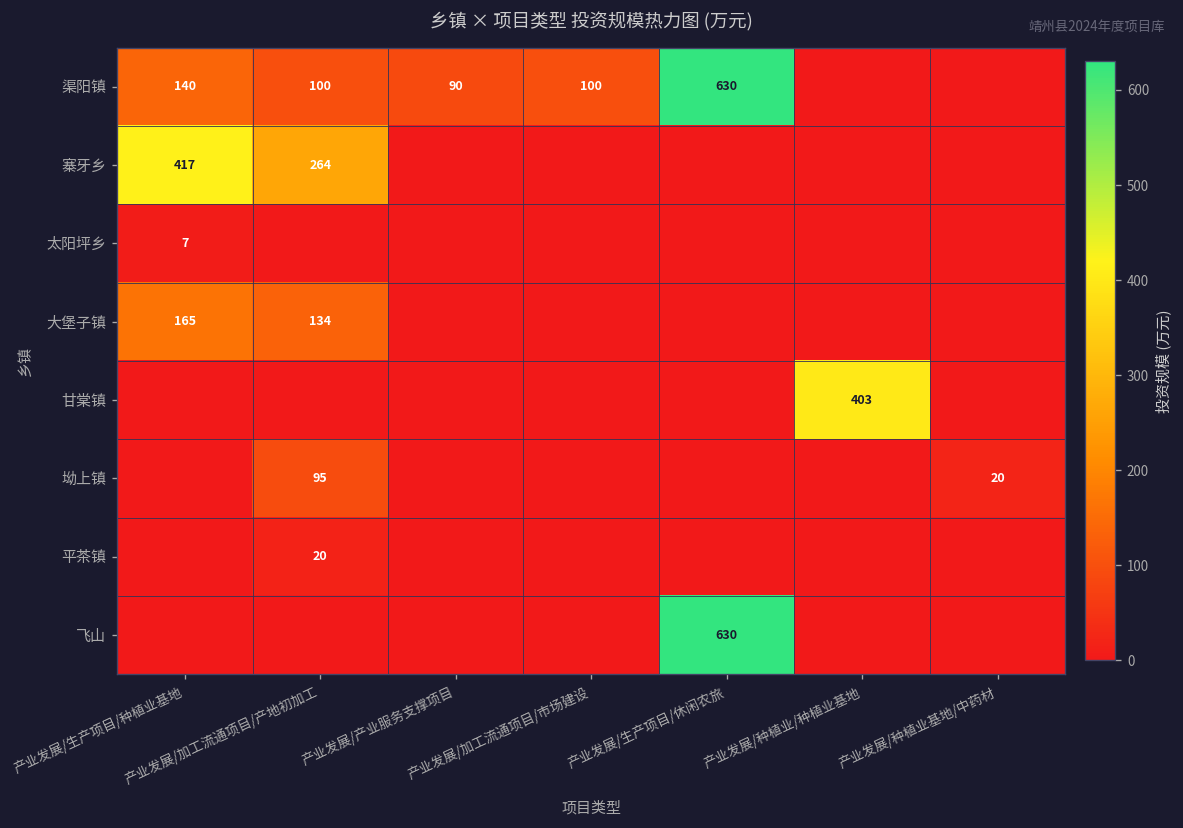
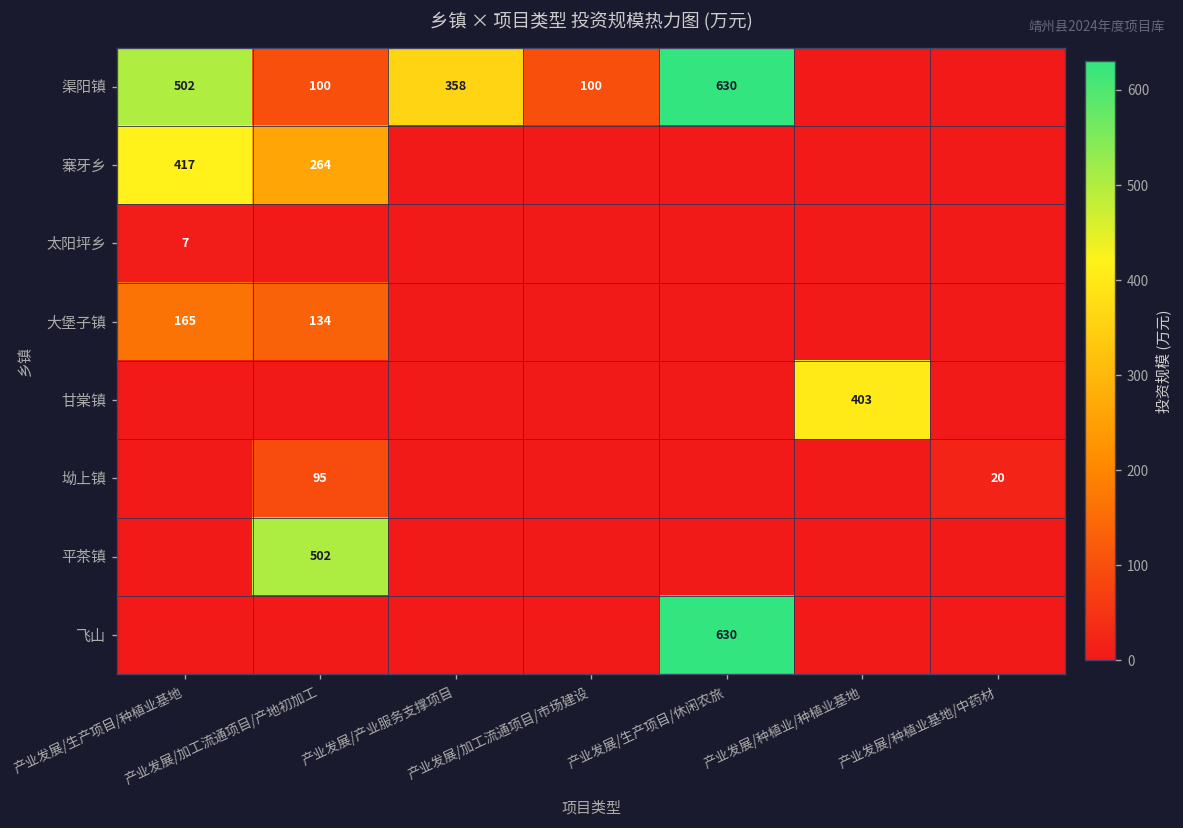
渠阳镇, 产业发展/生产项目/种植业基地: 140 -> 502
渠阳镇, 产业发展/产业服务支撑项目: 90 -> 358
平茶镇, 产业发展/加工流通项目/产地初加工: 20 -> 502
